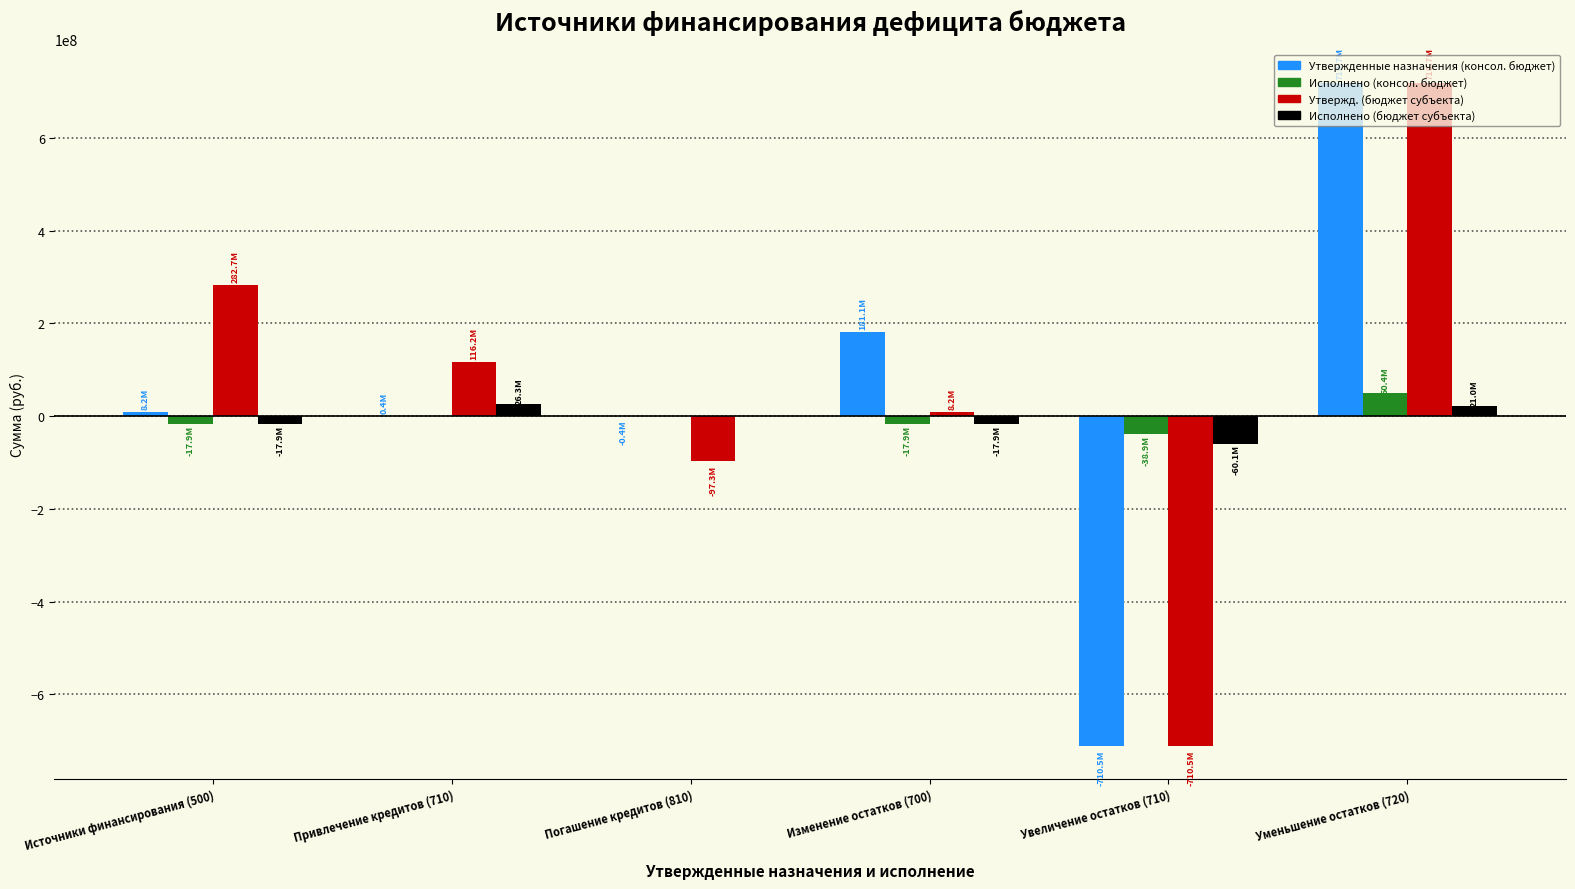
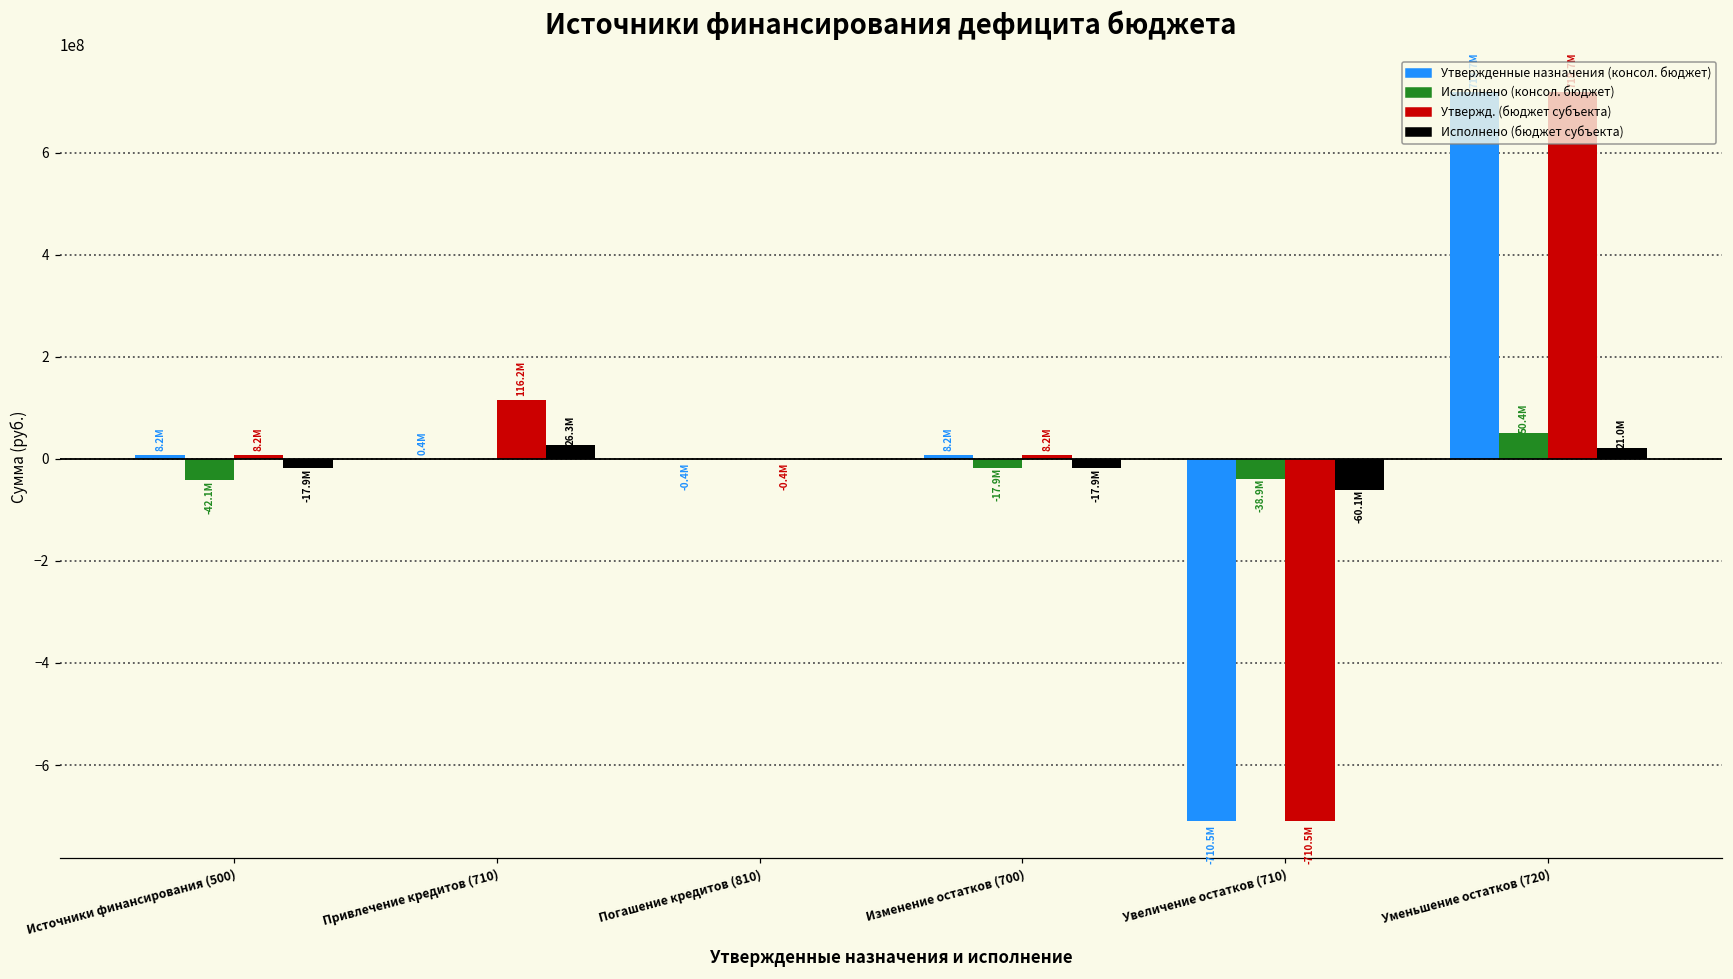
Исполнено (консол. бюджет), Источники финансирования (500): -17.9M -> -42.1M
Утвержд. (бюджет субъекта), Источники финансирования (500): 282.7M -> 8.2M
Утвержд. (бюджет субъекта), Погашение кредитов (810): -97.3M -> -0.4M
Утвержденные назначения (консол. бюджет), Изменение остатков (700): 181.1M -> 8.2M
